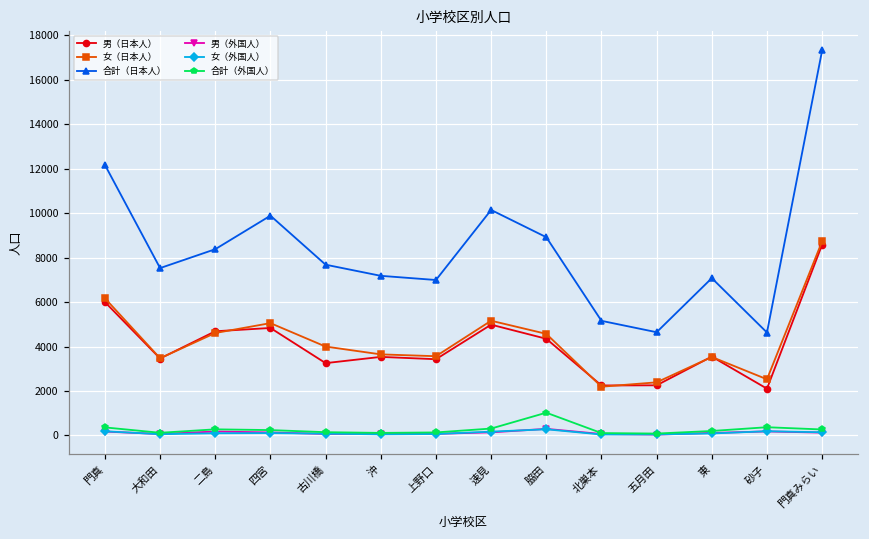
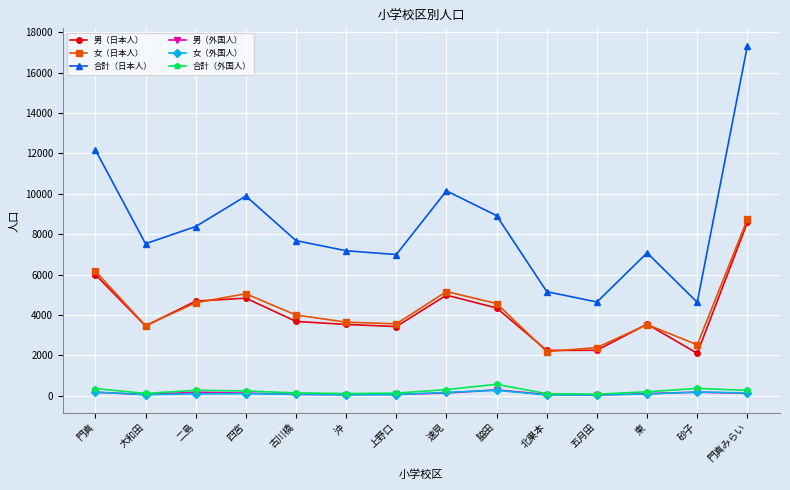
男（日本人）, 古川橋: 3300 -> 3700
合計（外国人）, 脇田: 1000 -> 600
